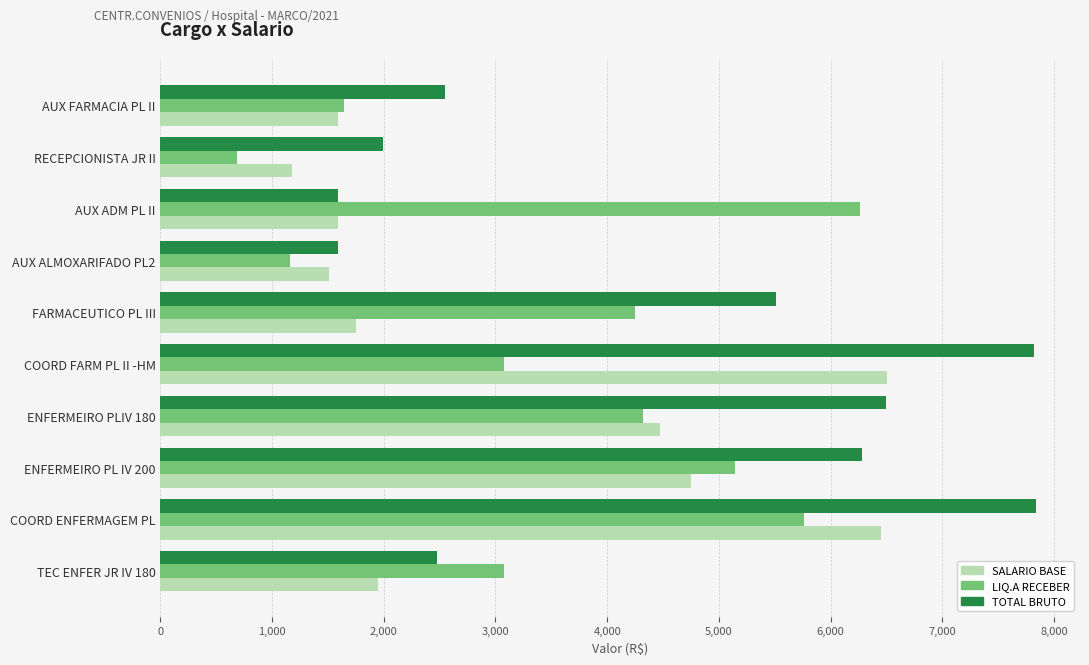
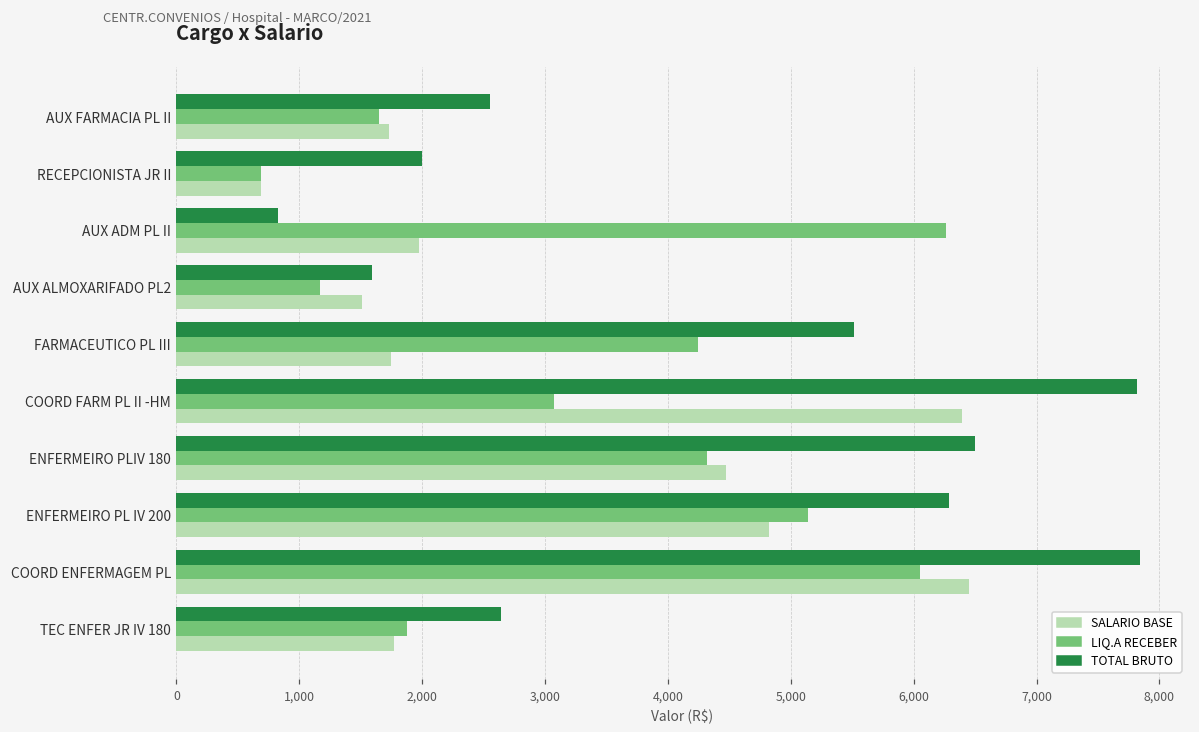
SALARIO BASE, AUX FARMACIA PL II: 1,590 -> 1,730
SALARIO BASE, RECEPCIONISTA JR II: 1,180 -> 690
TOTAL BRUTO, AUX ADM PL II: 1,590 -> 830
SALARIO BASE, AUX ADM PL II: 1,590 -> 1,980
SALARIO BASE, COORD FARM PL II -HM: 6,500 -> 6,390
SALARIO BASE, ENFERMEIRO PL IV 200: 4,750 -> 4,820
LIQ.A RECEBER, COORD ENFERMAGEM PL: 5,760 -> 6,050
TOTAL BRUTO, TEC ENFER JR IV 180: 2,470 -> 2,640
LIQ.A RECEBER, TEC ENFER JR IV 180: 3,080 -> 1,870
SALARIO BASE, TEC ENFER JR IV 180: 1,940 -> 1,770
